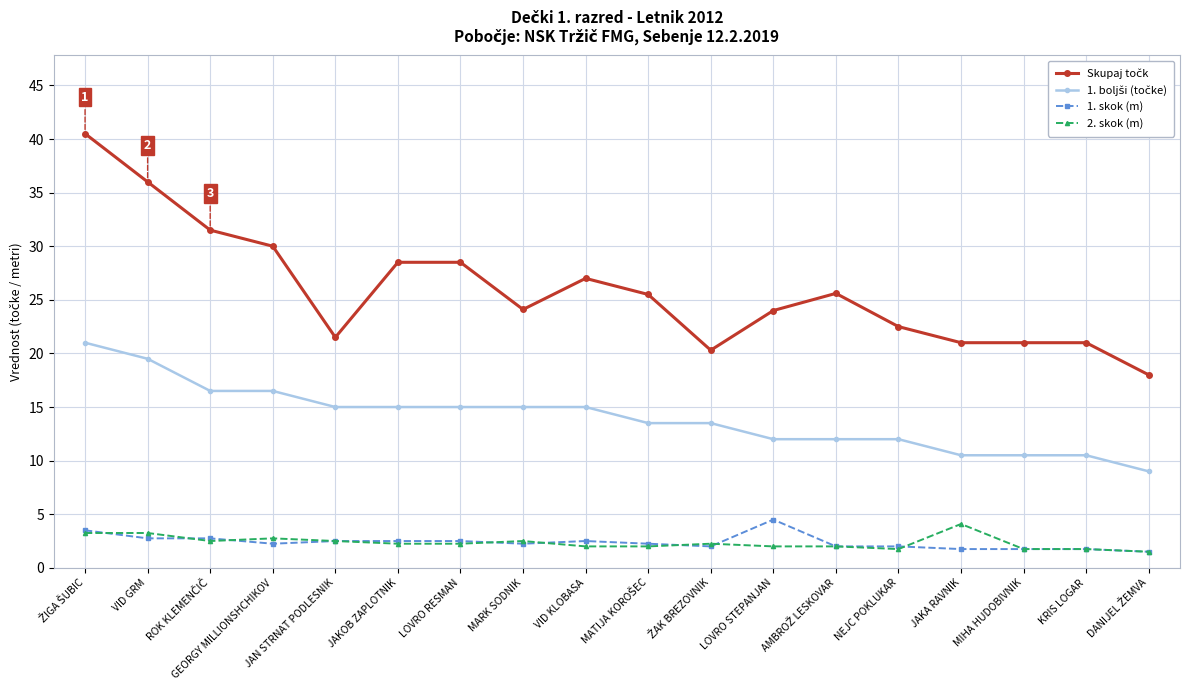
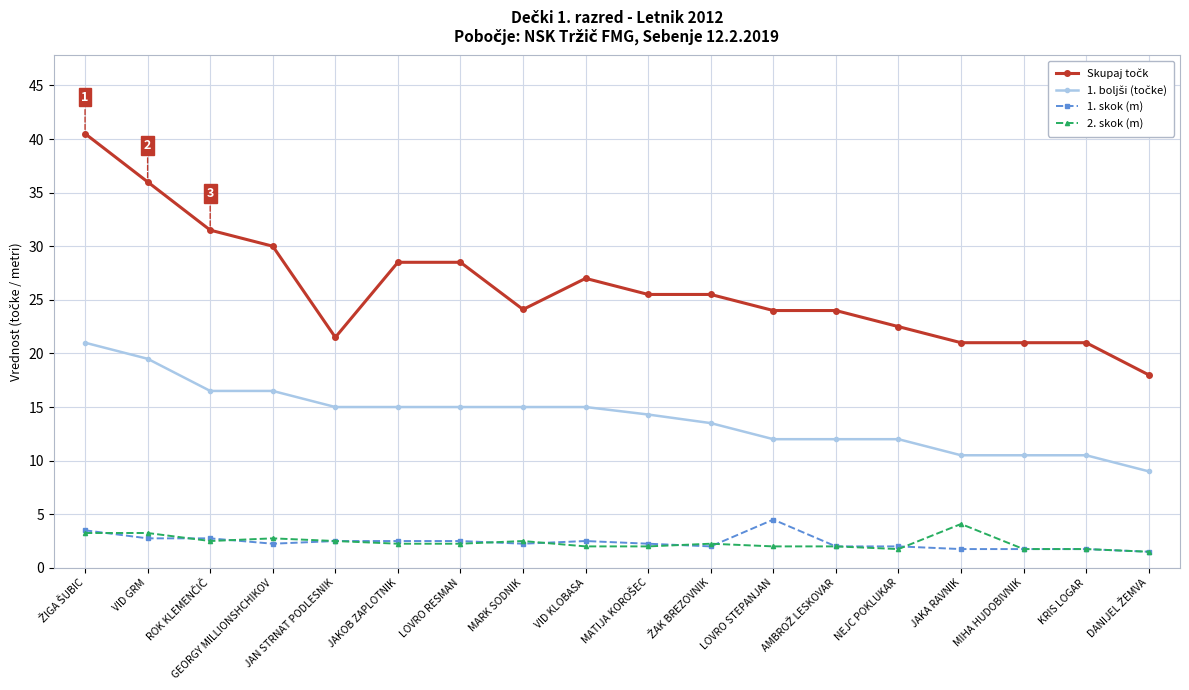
1. boljši (točke), MATIJA KOROŠEC: 13.5 -> 14.3
Skupaj točk, ŽAK BREZOVNIK: 20.3 -> 25.5
Skupaj točk, AMBROŽ LESKOVAR: 25.6 -> 24.0
